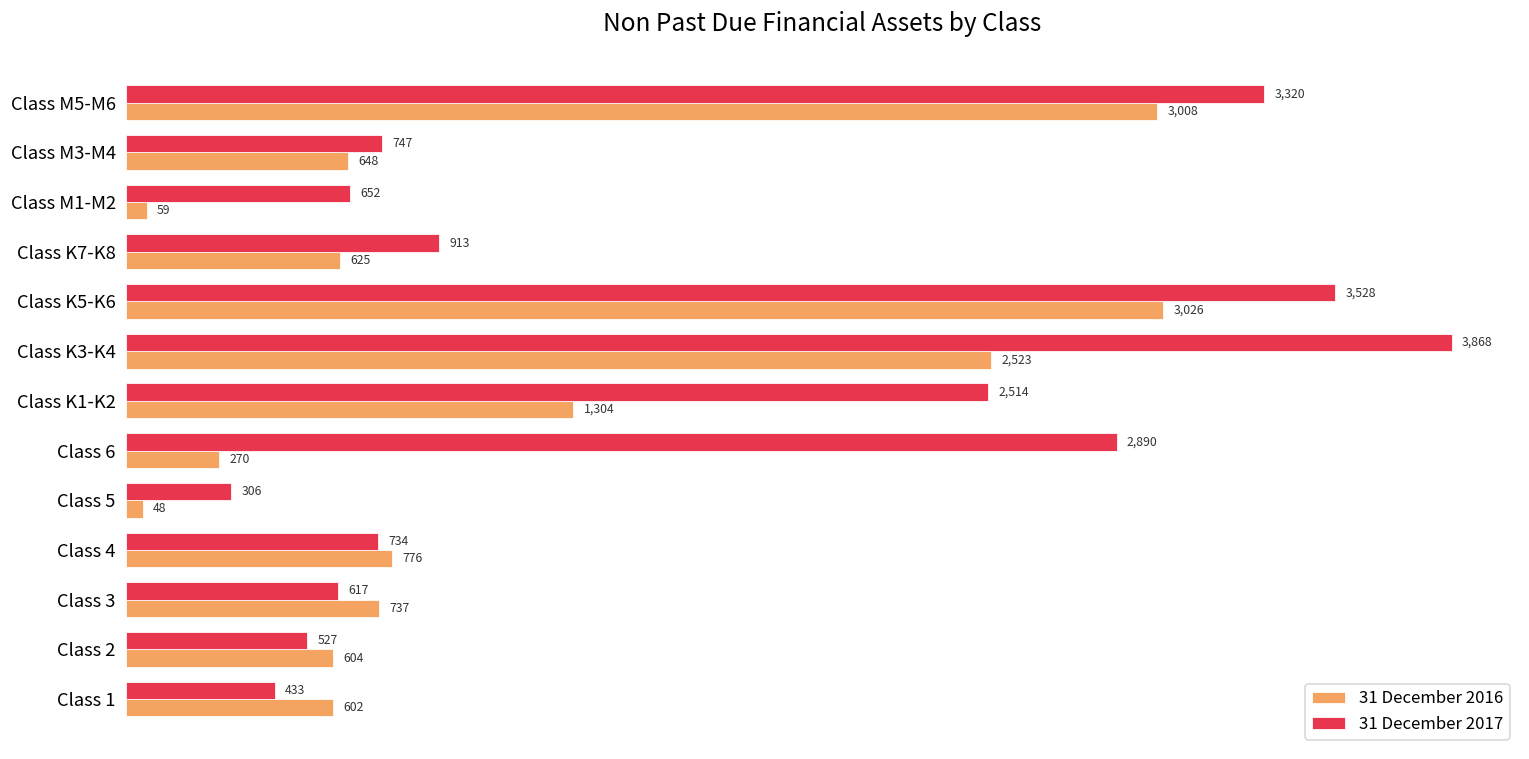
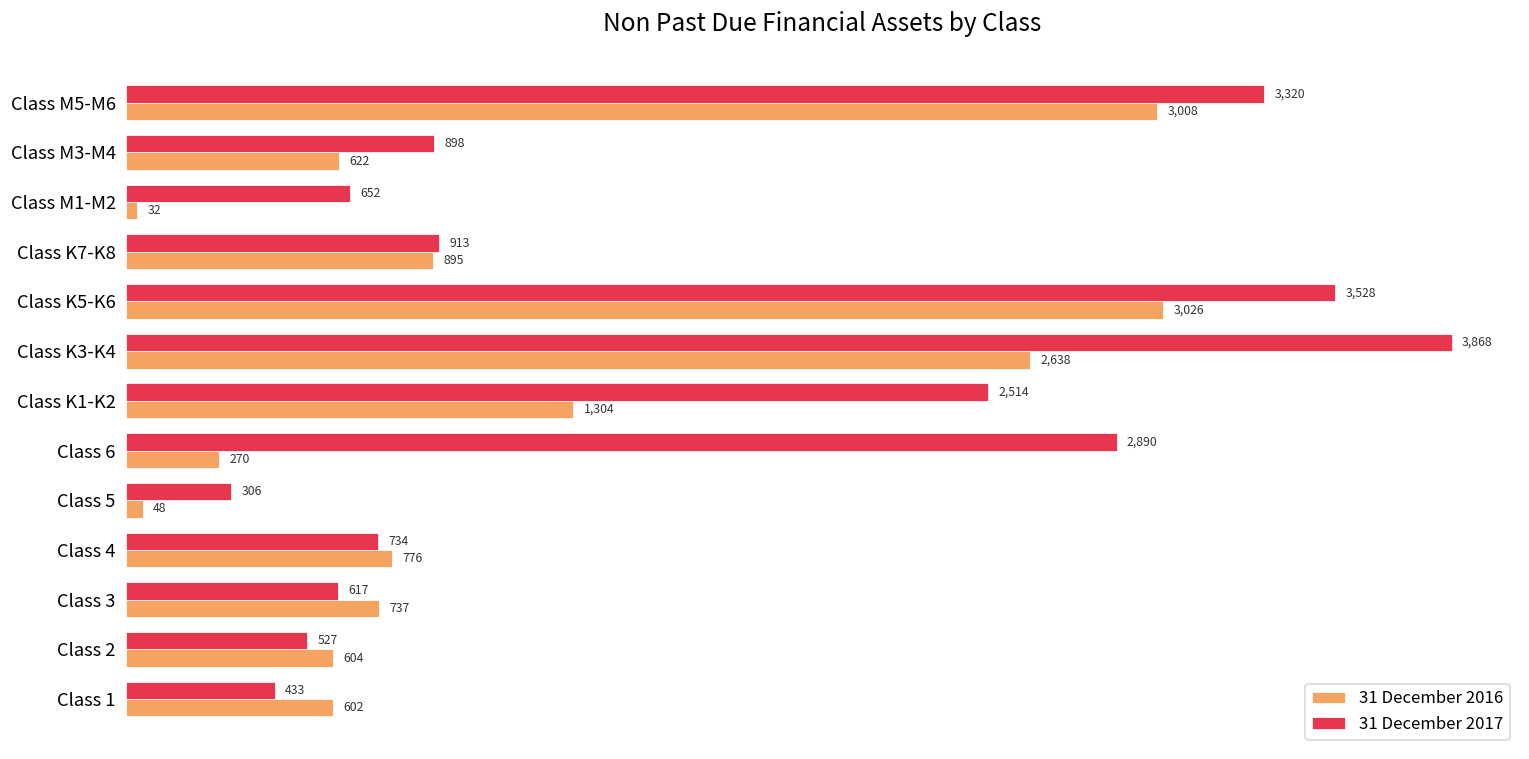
31 December 2017, Class M3-M4: 747 -> 898
31 December 2016, Class M3-M4: 648 -> 622
31 December 2016, Class M1-M2: 59 -> 32
31 December 2016, Class K7-K8: 625 -> 895
31 December 2016, Class K3-K4: 2,523 -> 2,638
